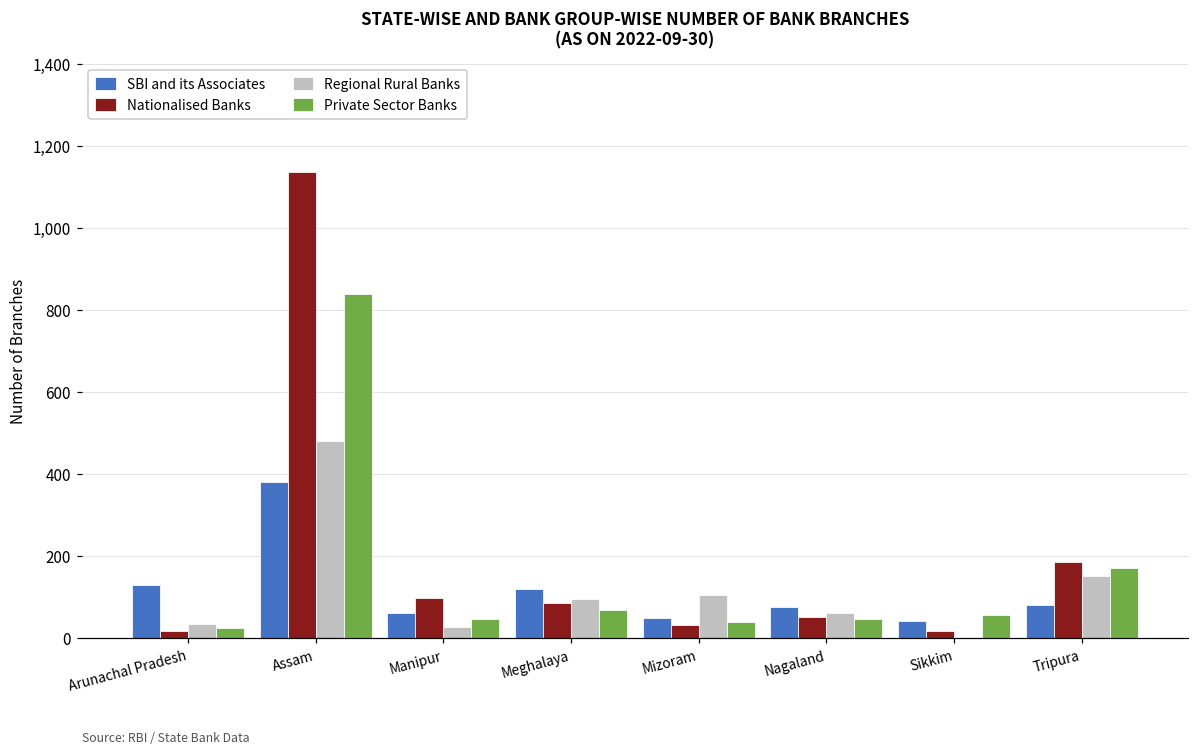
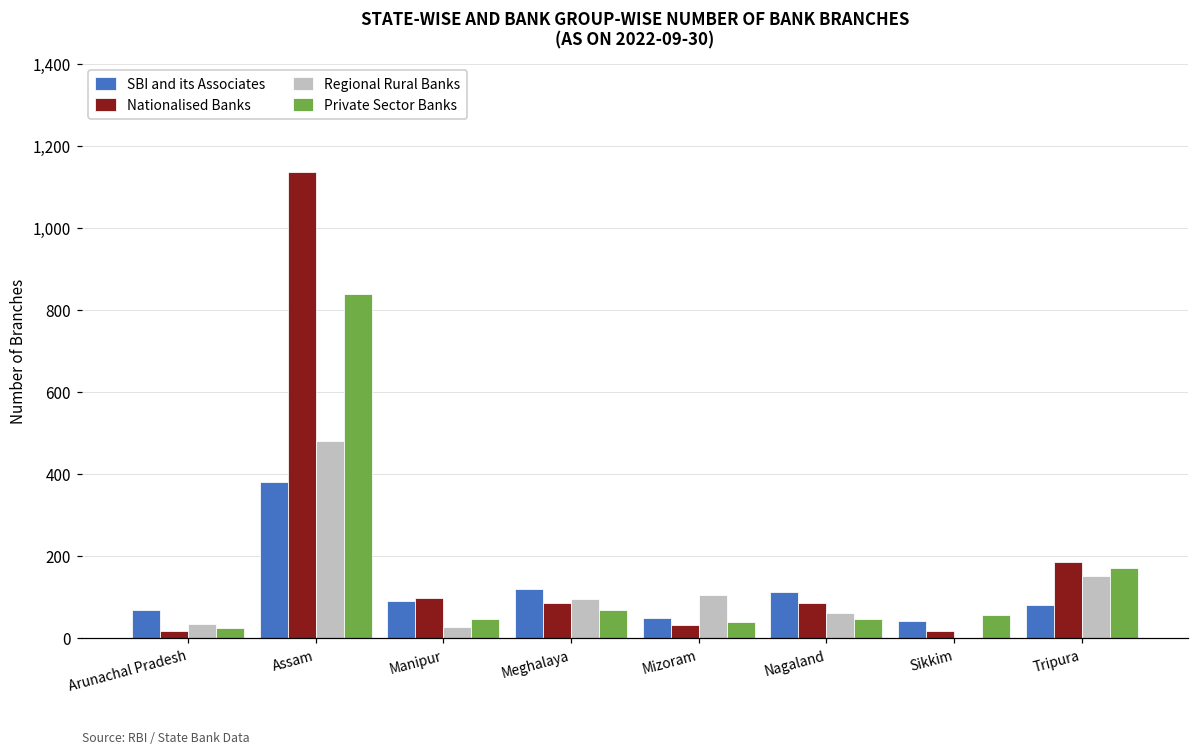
SBI and its Associates, Arunachal Pradesh: 130 -> 70
SBI and its Associates, Manipur: 60 -> 90
SBI and its Associates, Nagaland: 80 -> 110
Nationalised Banks, Nagaland: 50 -> 90
